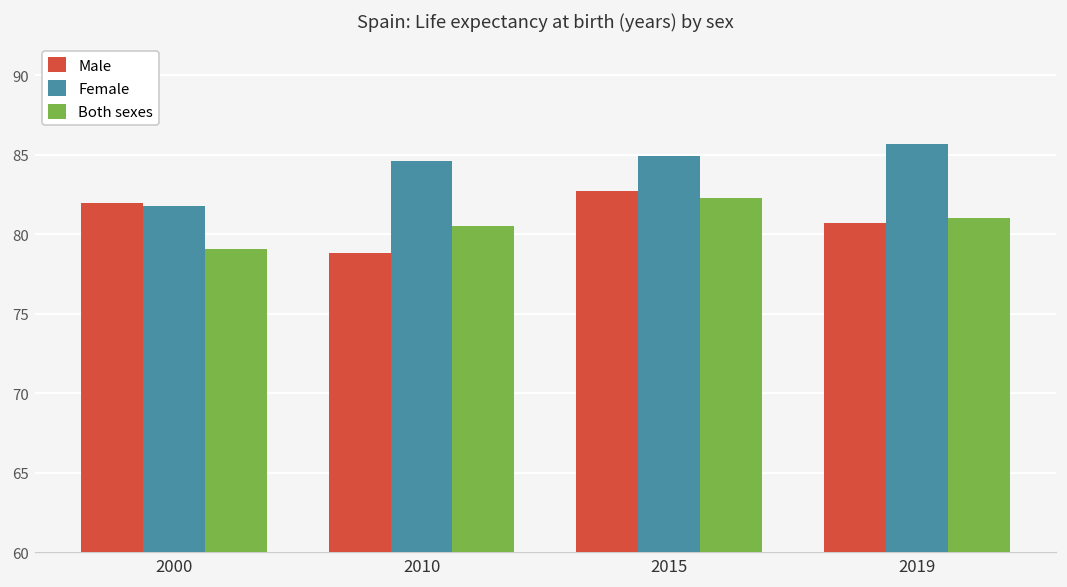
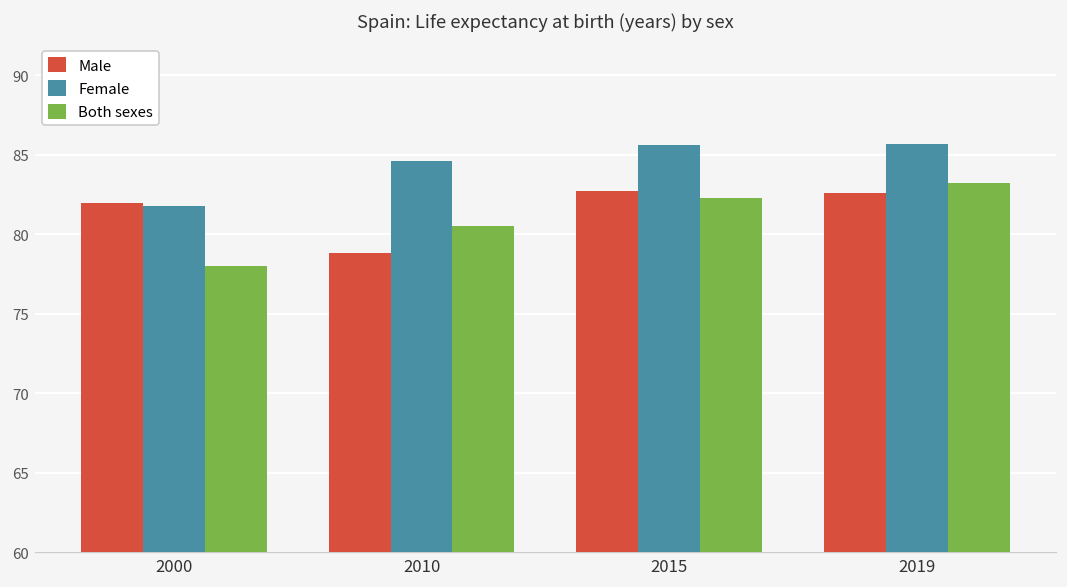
Both sexes, 2000: 79.1 -> 78.0
Female, 2015: 84.9 -> 85.6
Male, 2019: 80.7 -> 82.6
Both sexes, 2019: 81.0 -> 83.2
